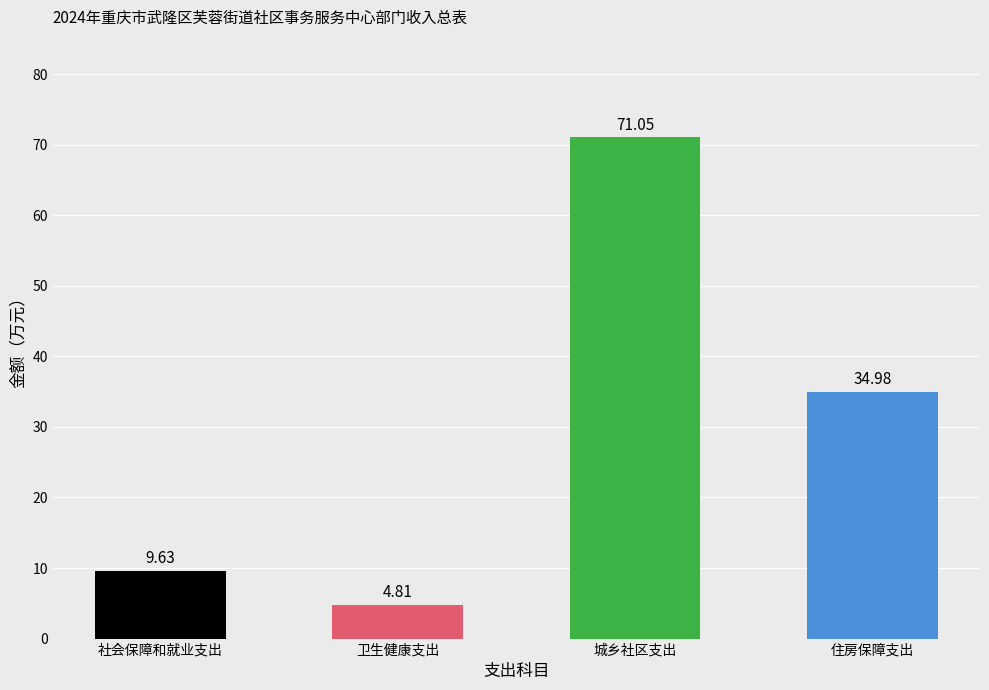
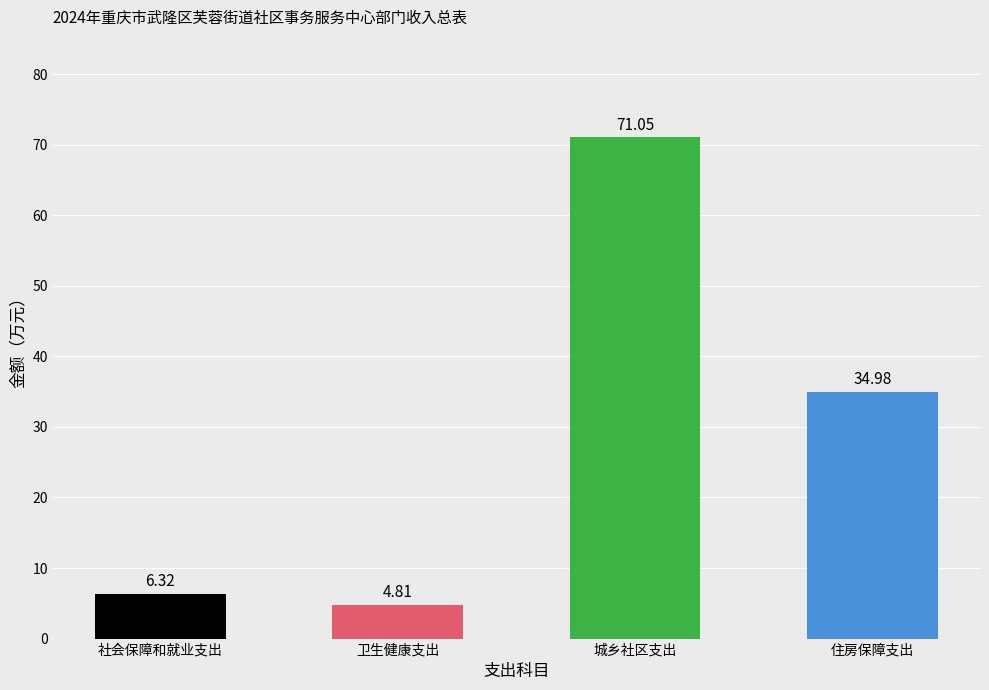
社会保障和就业支出: 9.63 -> 6.32
